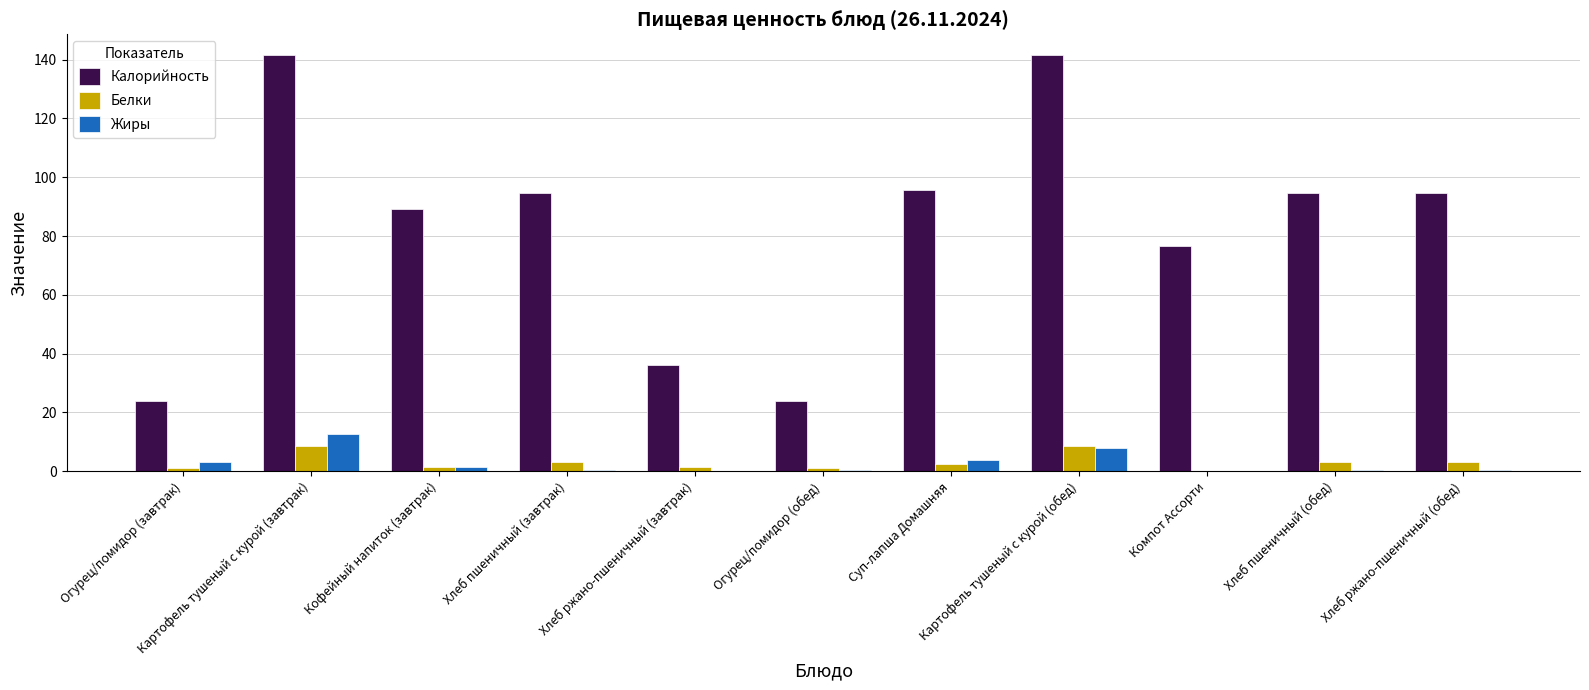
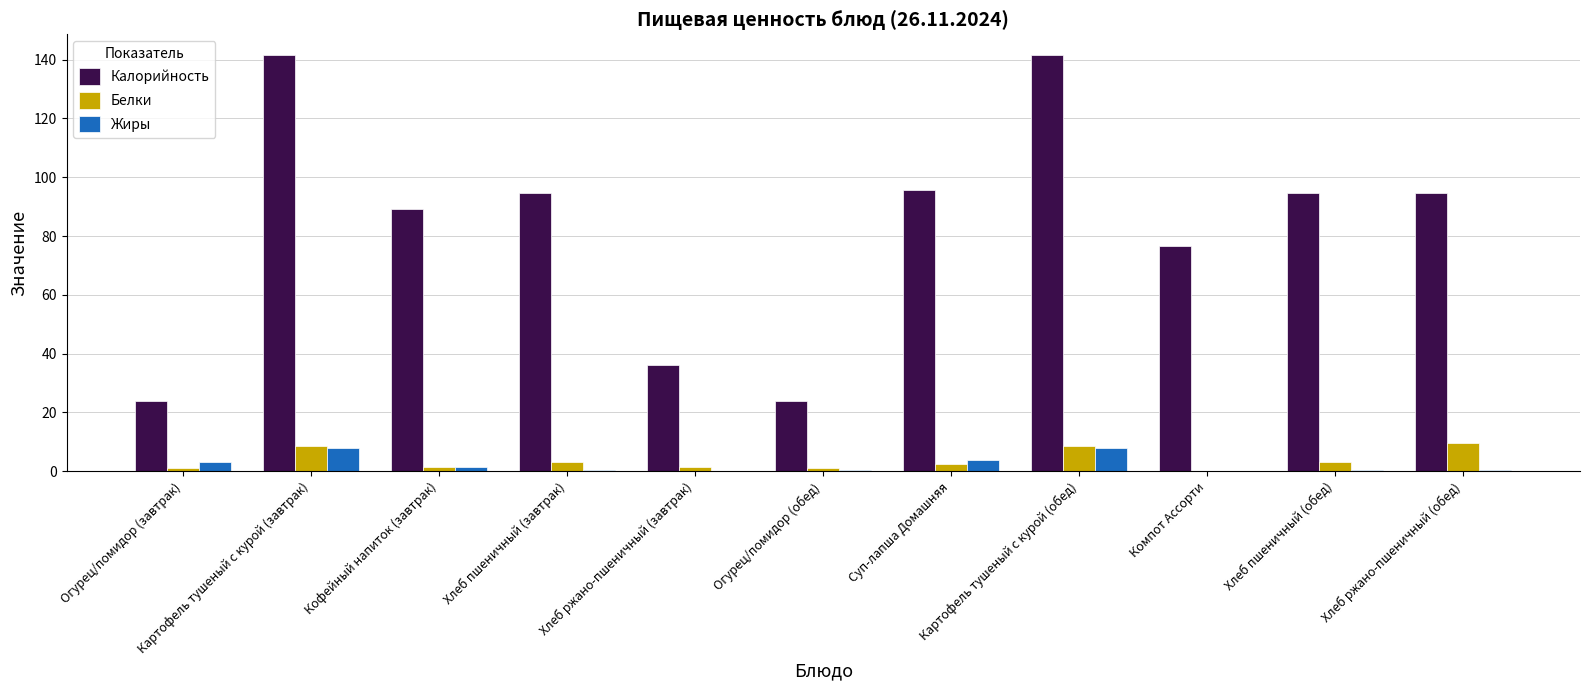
Жиры, Картофель тушеный с курой (завтрак): 13 -> 8
Белки, Хлеб ржано-пшеничный (обед): 3 -> 10
